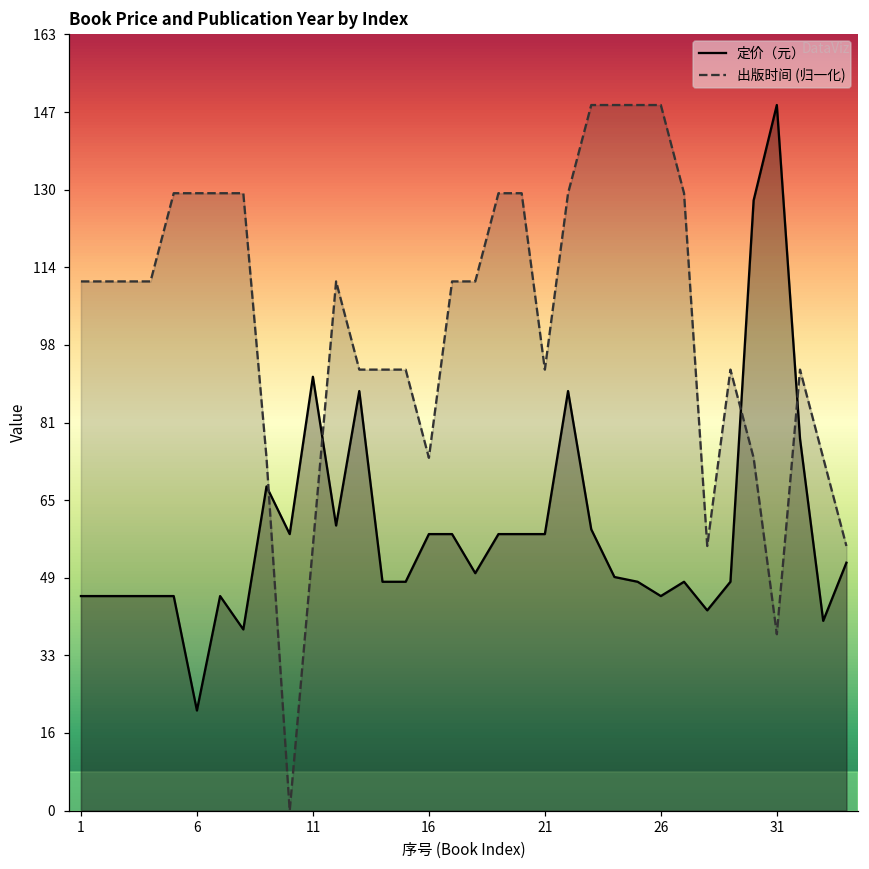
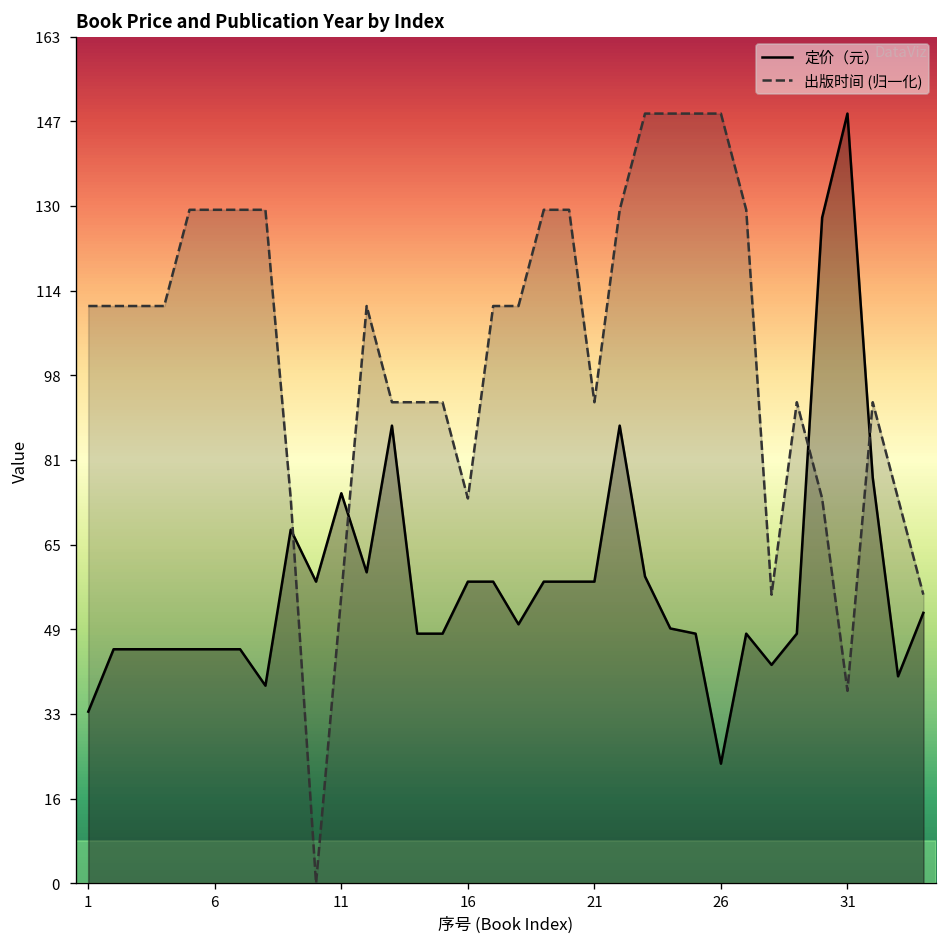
定价（元）, 1: 45 -> 33
定价（元）, 6: 21 -> 45
定价（元）, 11: 91 -> 75
定价（元）, 26: 45 -> 23
